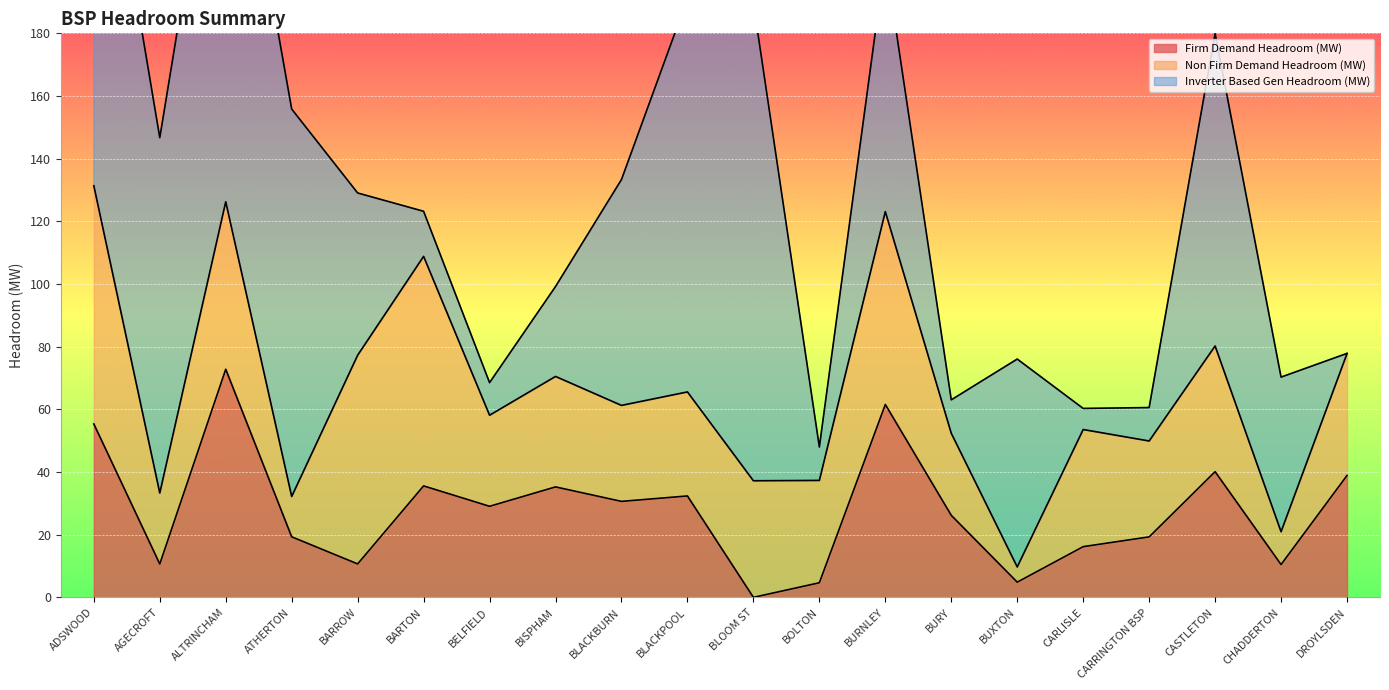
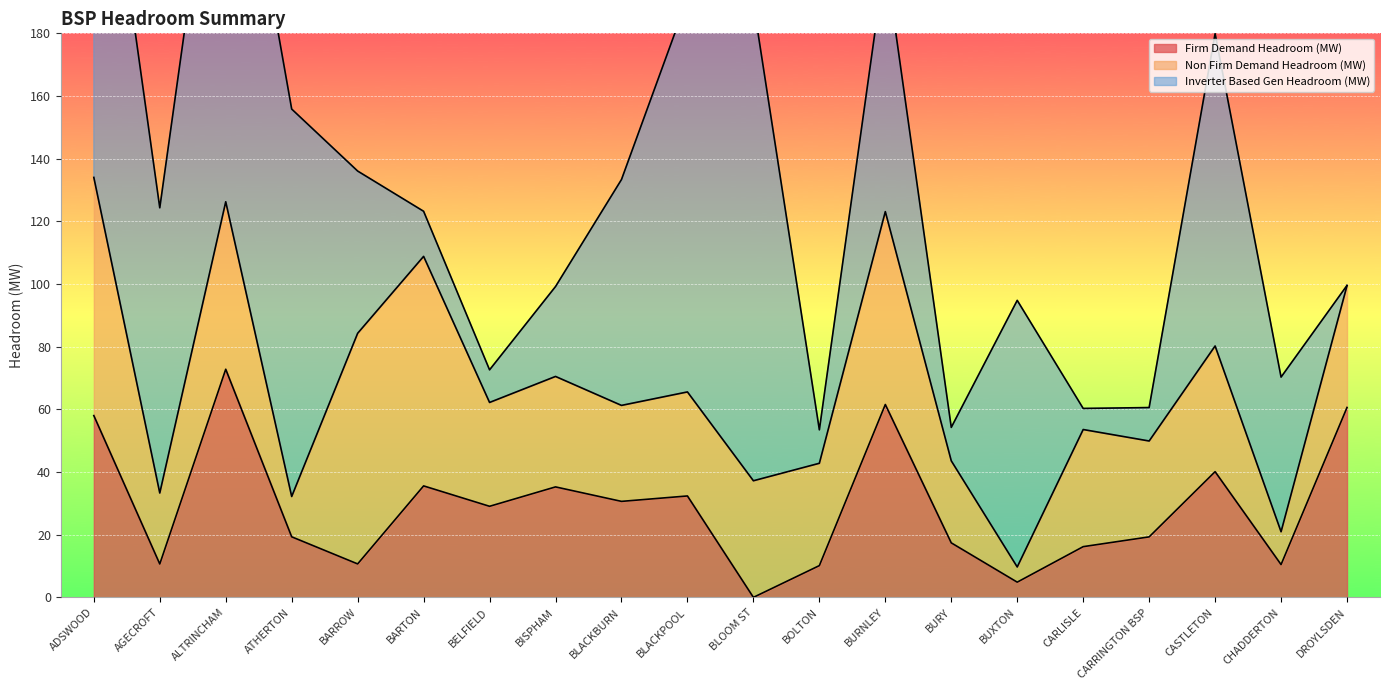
Firm Demand Headroom (MW), ADSWOOD: 55 -> 58
Inverter Based Gen Headroom (MW), AGECROFT: 113 -> 91
Non Firm Demand Headroom (MW), BARROW: 67 -> 74
Non Firm Demand Headroom (MW), BELFIELD: 29 -> 33
Firm Demand Headroom (MW), BOLTON: 5 -> 10
Firm Demand Headroom (MW), BURY: 26 -> 17
Inverter Based Gen Headroom (MW), BUXTON: 66 -> 85
Firm Demand Headroom (MW), DROYLSDEN: 39 -> 61
